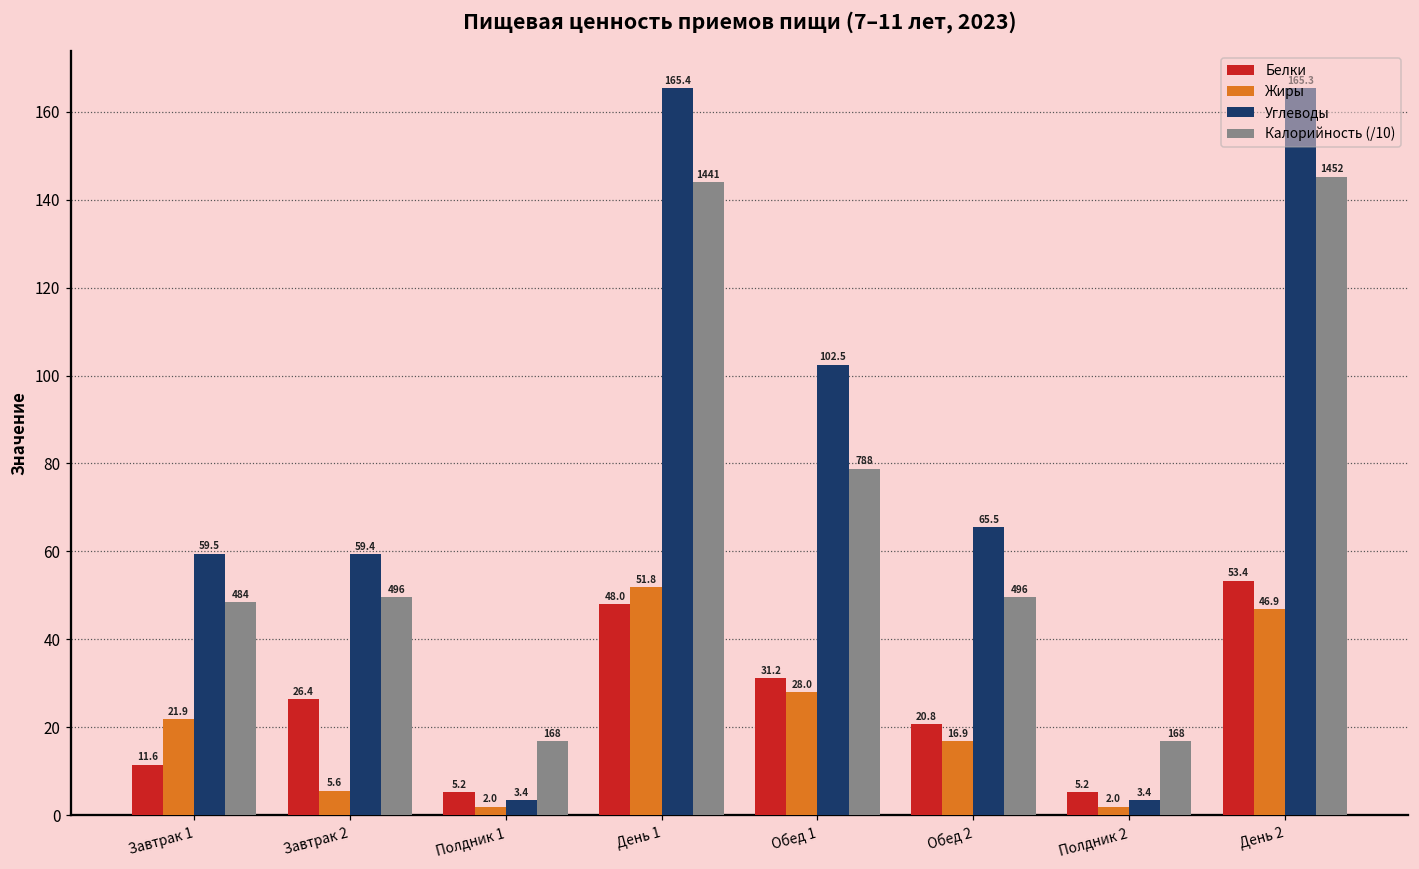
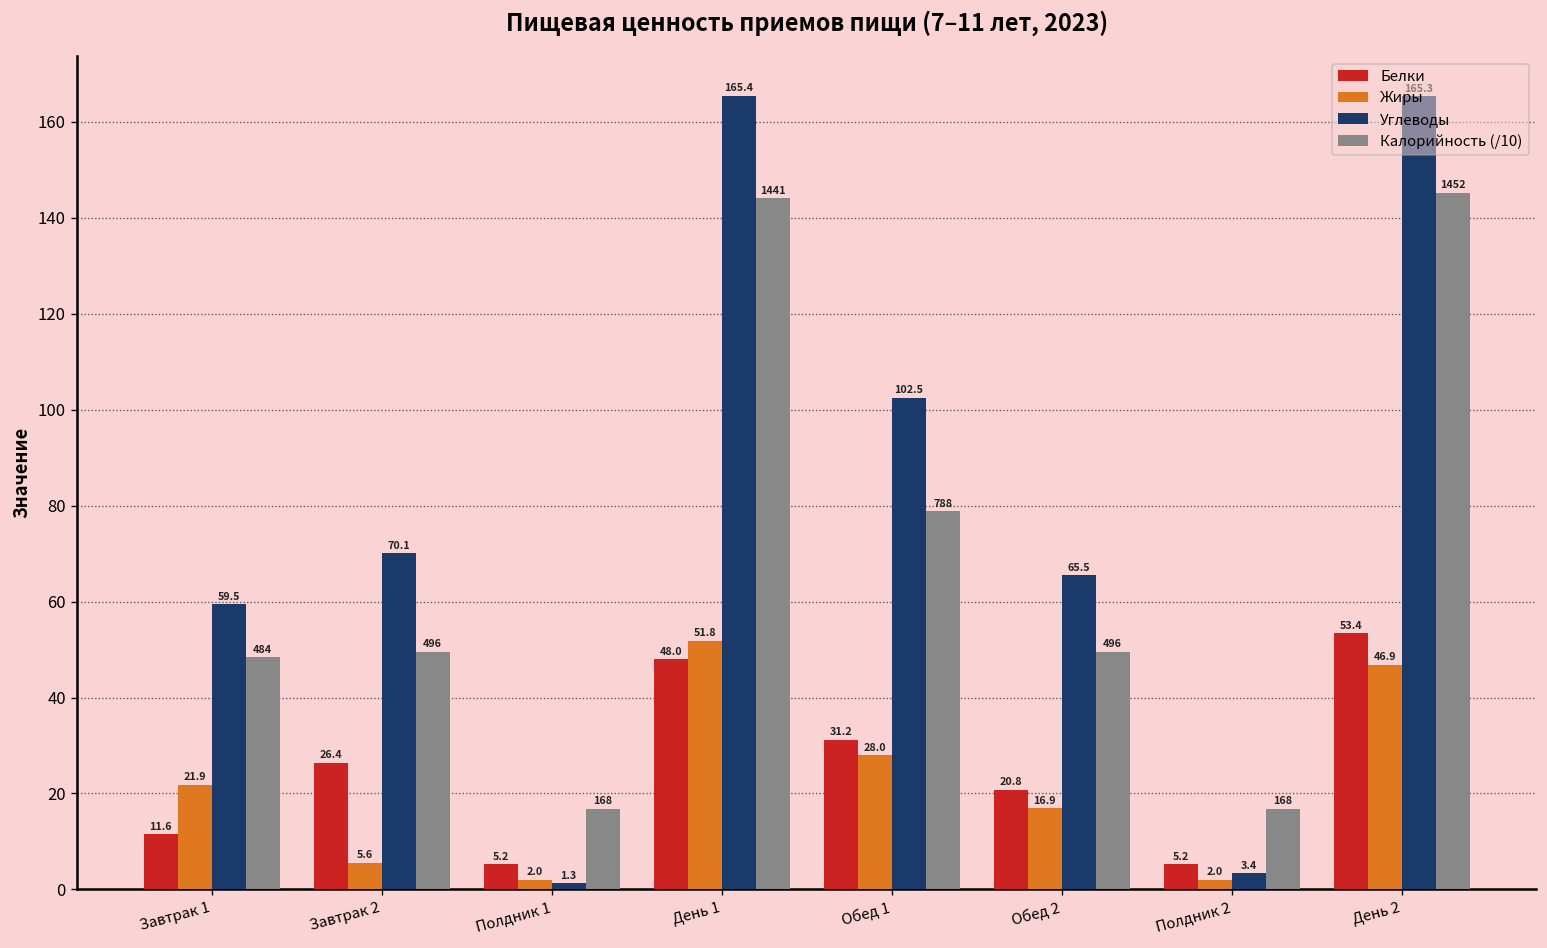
Углеводы, Завтрак 2: 59.4 -> 70.1
Углеводы, Полдник 1: 3.4 -> 1.3
